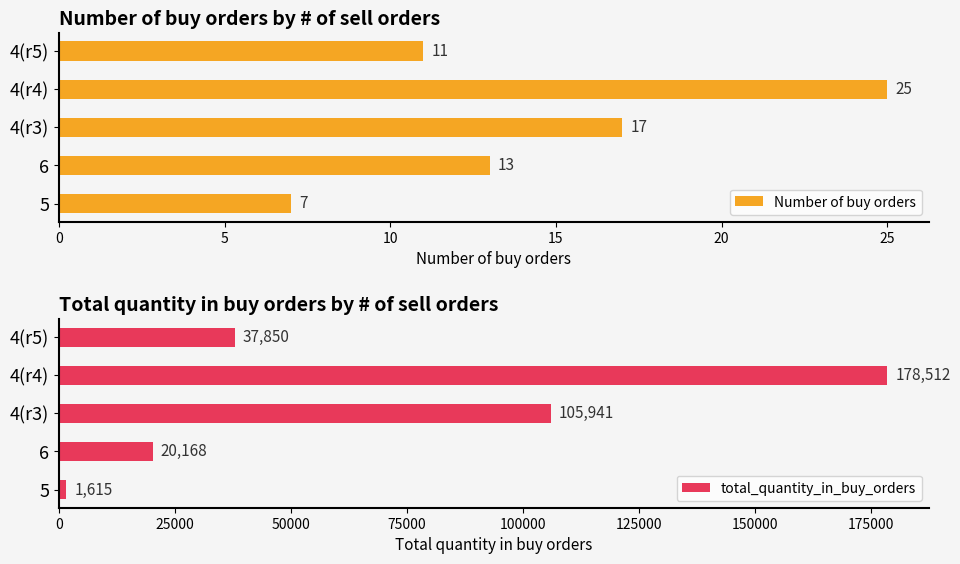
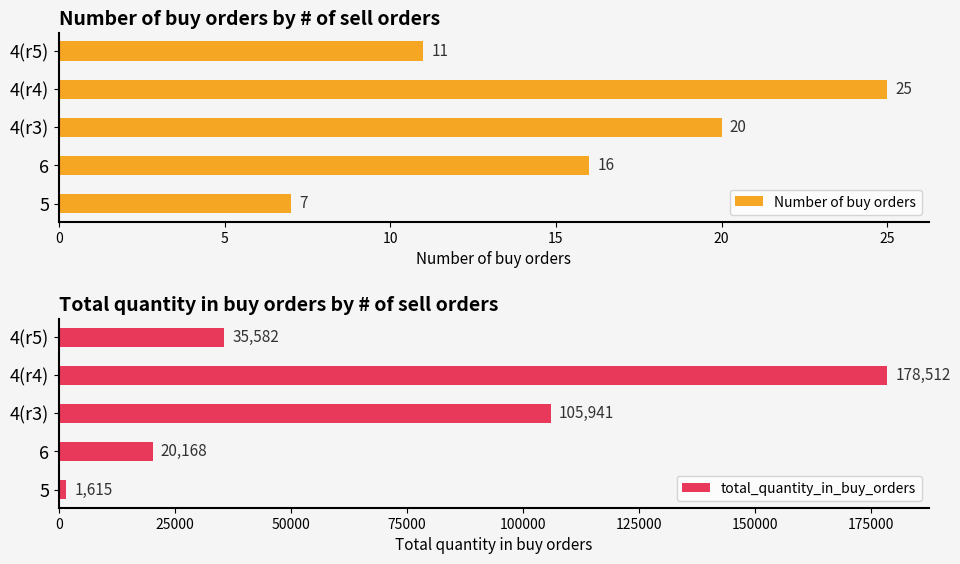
Number of buy orders by # of sell orders, 4(r3): 17 -> 20
Number of buy orders by # of sell orders, 6: 13 -> 16
Total quantity in buy orders by # of sell orders, 4(r5): 37,850 -> 35,582
